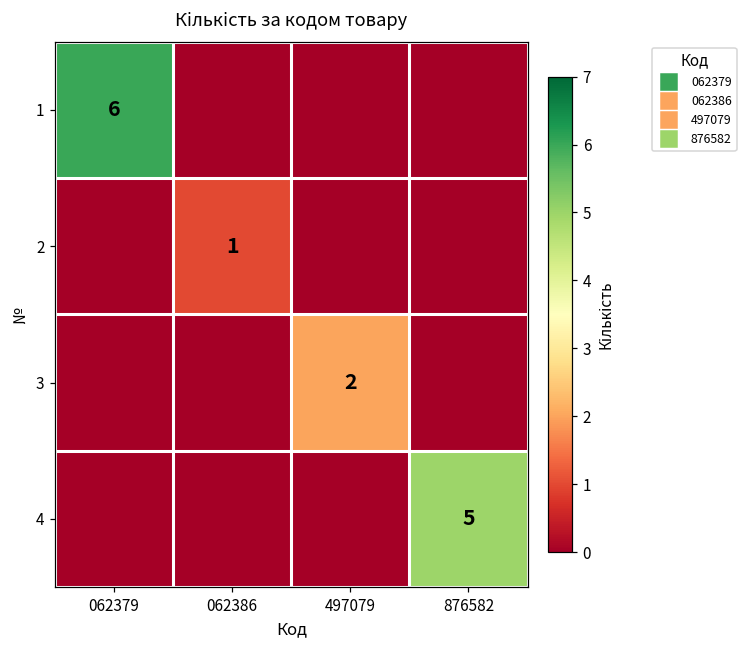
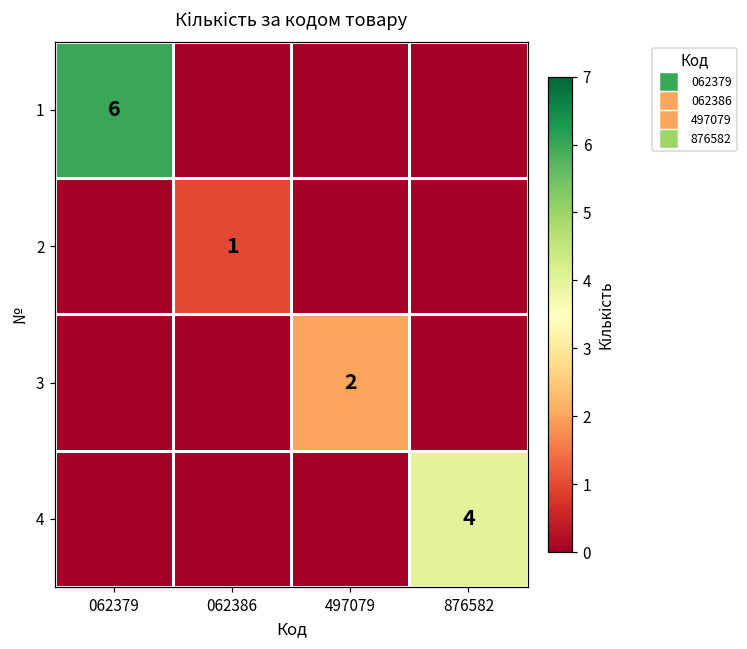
4, 876582: 5 -> 4
